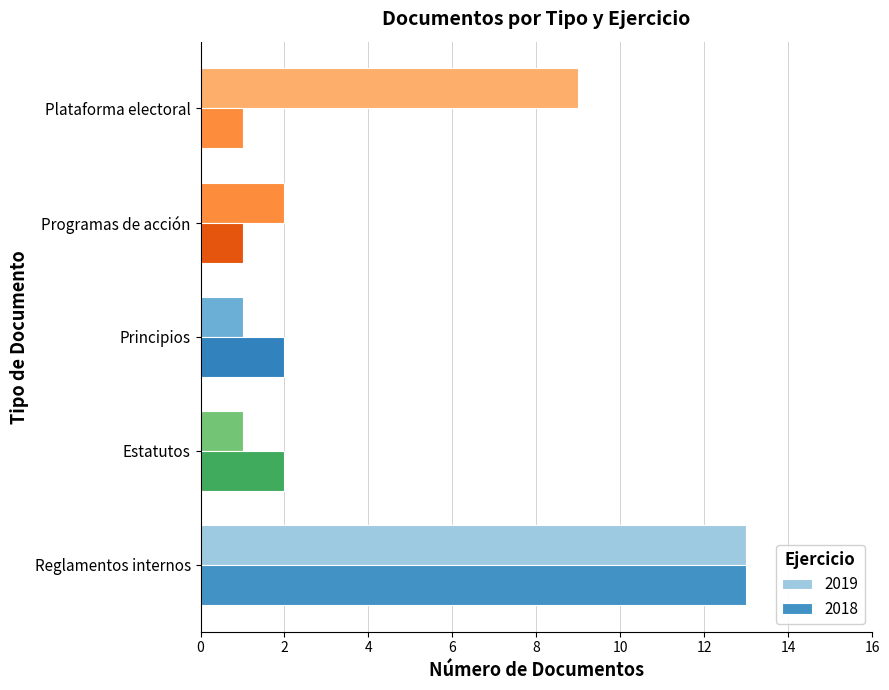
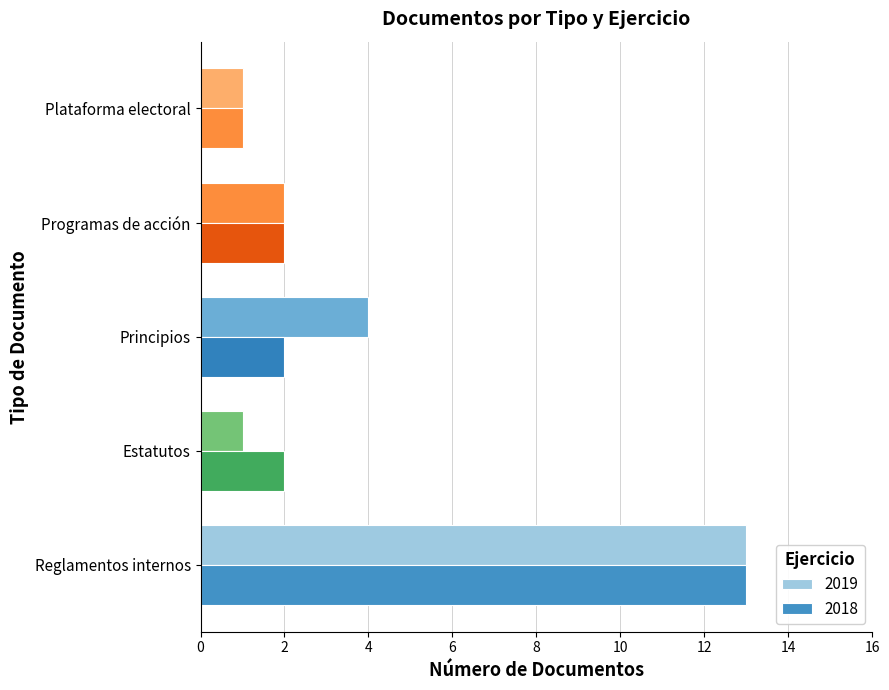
2019, Plataforma electoral: 9 -> 1
2018, Programas de acción: 1 -> 2
2019, Principios: 1 -> 4
